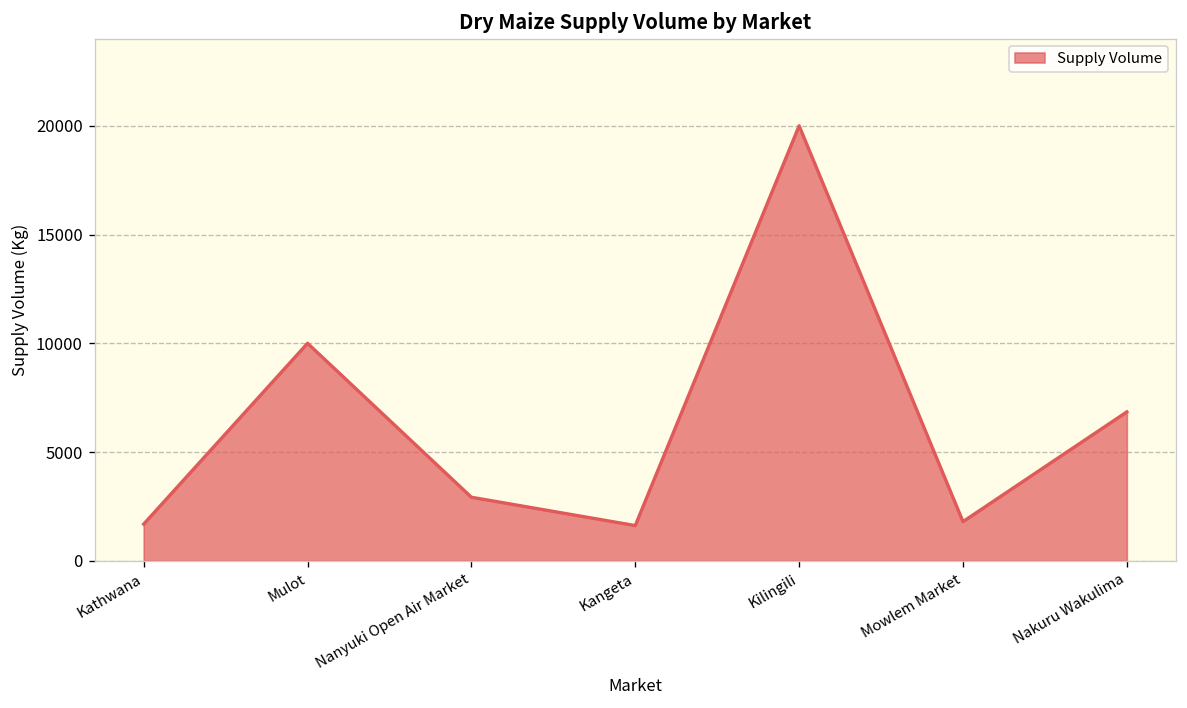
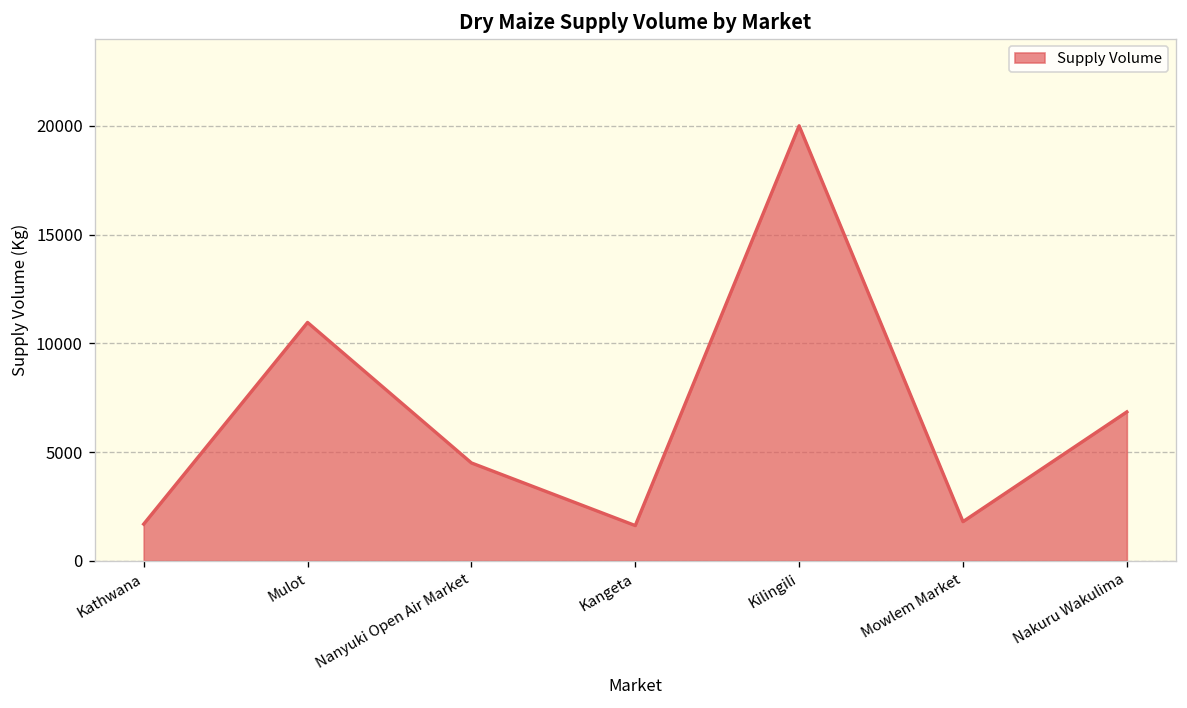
Mulot: 10000 -> 11000
Nanyuki Open Air Market: 2900 -> 4500
